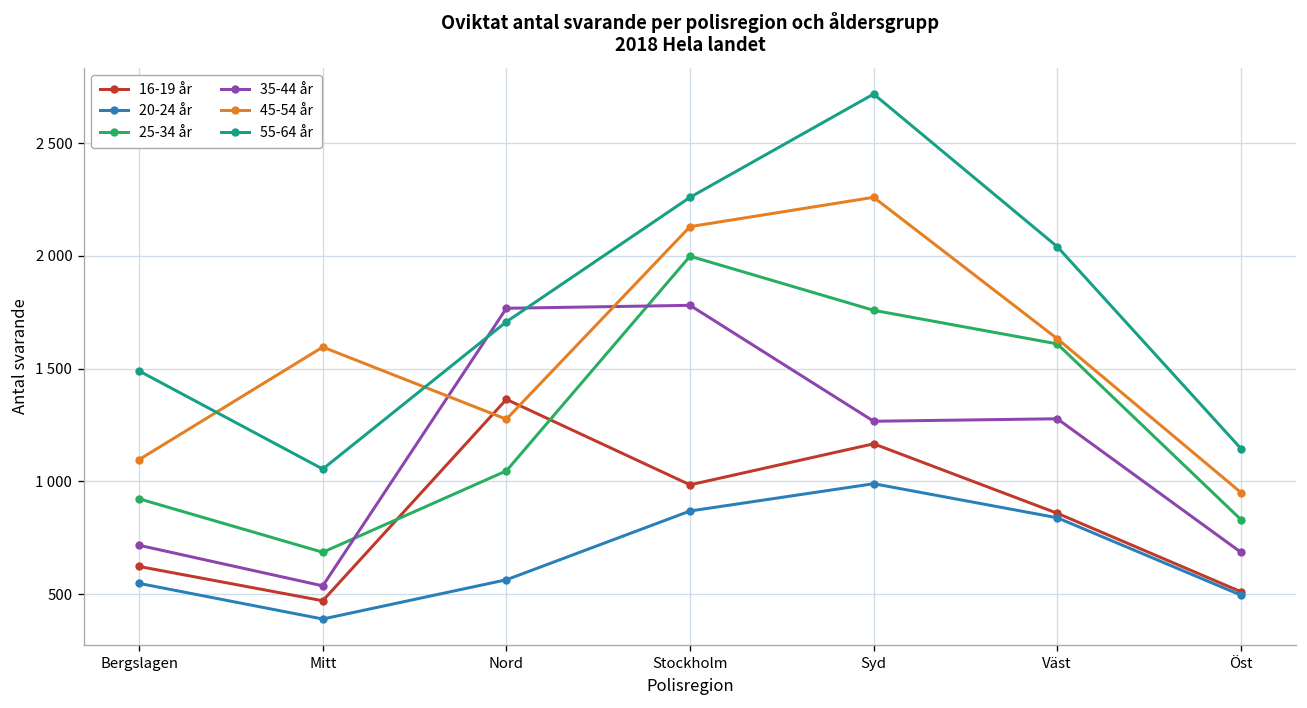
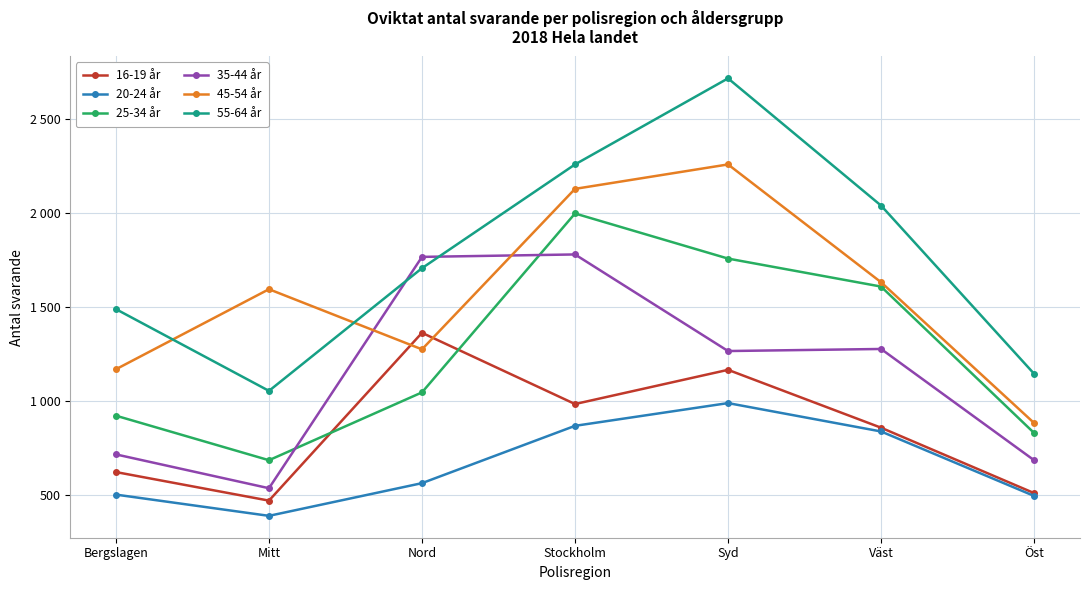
20-24 år, Bergslagen: 550 -> 500
45-54 år, Bergslagen: 1100 -> 1170
45-54 år, Öst: 950 -> 880
